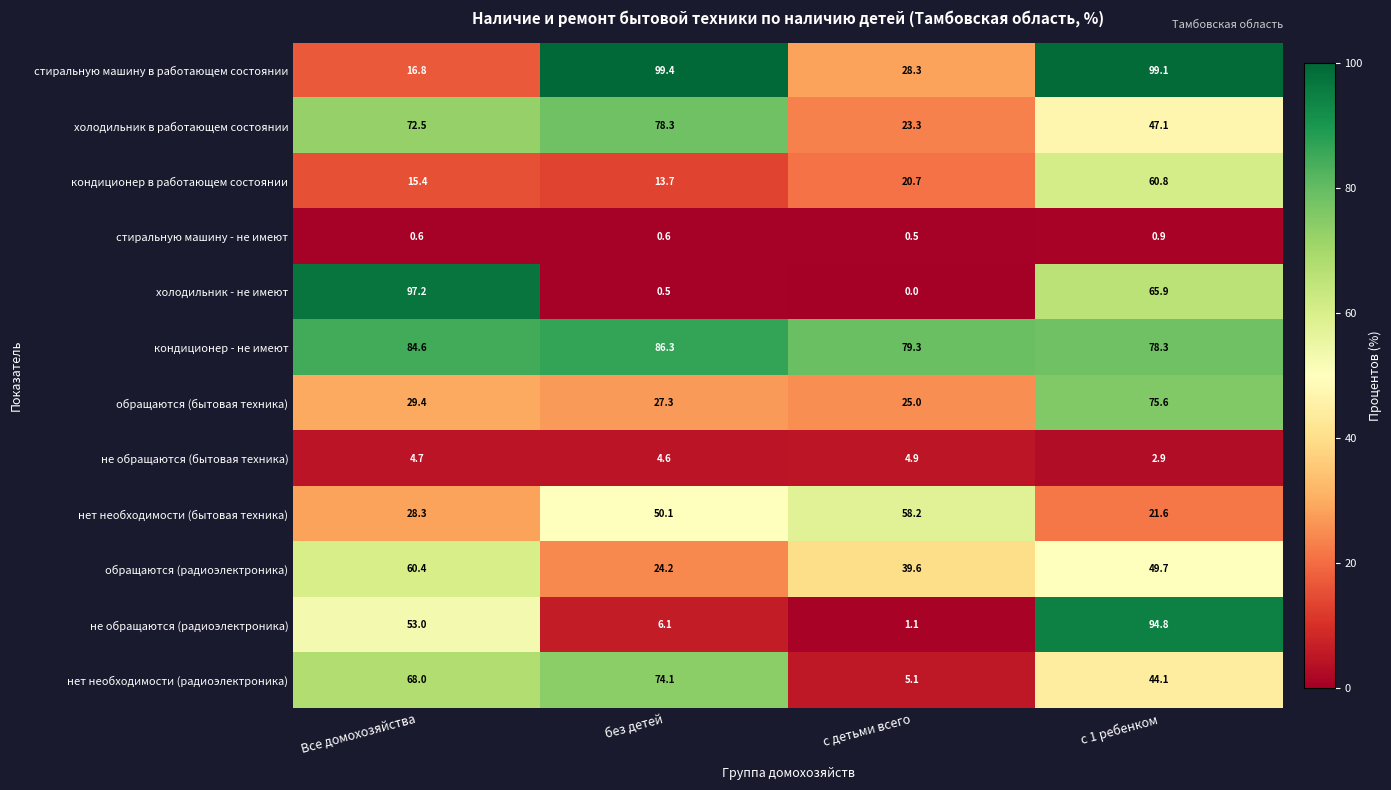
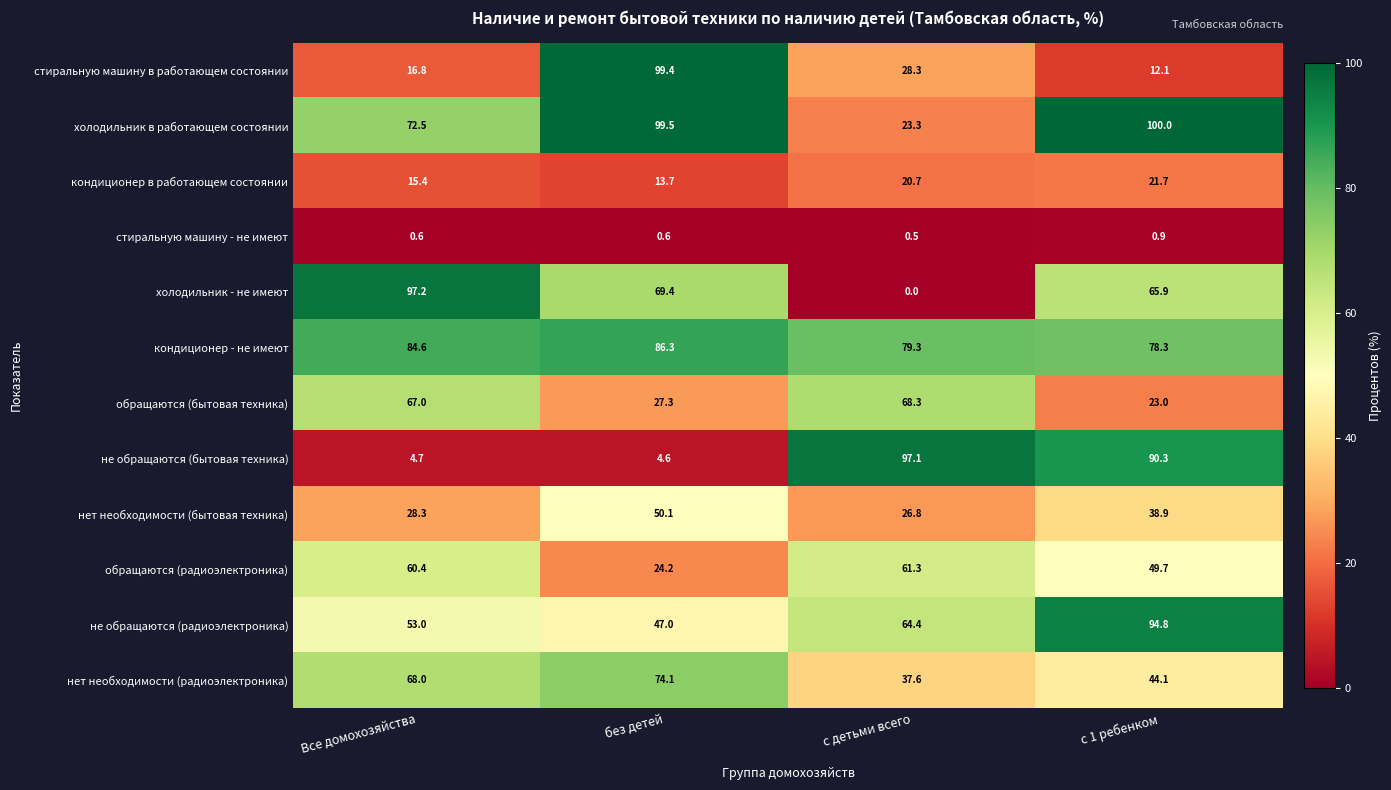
стиральную машину в работающем состоянии, c 1 ребенком: 99.1 -> 12.1
холодильник в работающем состоянии, без детей: 78.3 -> 99.5
холодильник в работающем состоянии, c 1 ребенком: 47.1 -> 100.0
кондиционер в работающем состоянии, c 1 ребенком: 60.8 -> 21.7
холодильник - не имеют, без детей: 0.5 -> 69.4
обращаются (бытовая техника), Все домохозяйства: 29.4 -> 67.0
обращаются (бытовая техника), с детьми всего: 25.0 -> 68.3
обращаются (бытовая техника), c 1 ребенком: 75.6 -> 23.0
не обращаются (бытовая техника), с детьми всего: 4.9 -> 97.1
не обращаются (бытовая техника), c 1 ребенком: 2.9 -> 90.3
нет необходимости (бытовая техника), с детьми всего: 58.2 -> 26.8
нет необходимости (бытовая техника), c 1 ребенком: 21.6 -> 38.9
обращаются (радиоэлектроника), с детьми всего: 39.6 -> 61.3
не обращаются (радиоэлектроника), без детей: 6.1 -> 47.0
не обращаются (радиоэлектроника), с детьми всего: 1.1 -> 64.4
нет необходимости (радиоэлектроника), с детьми всего: 5.1 -> 37.6
